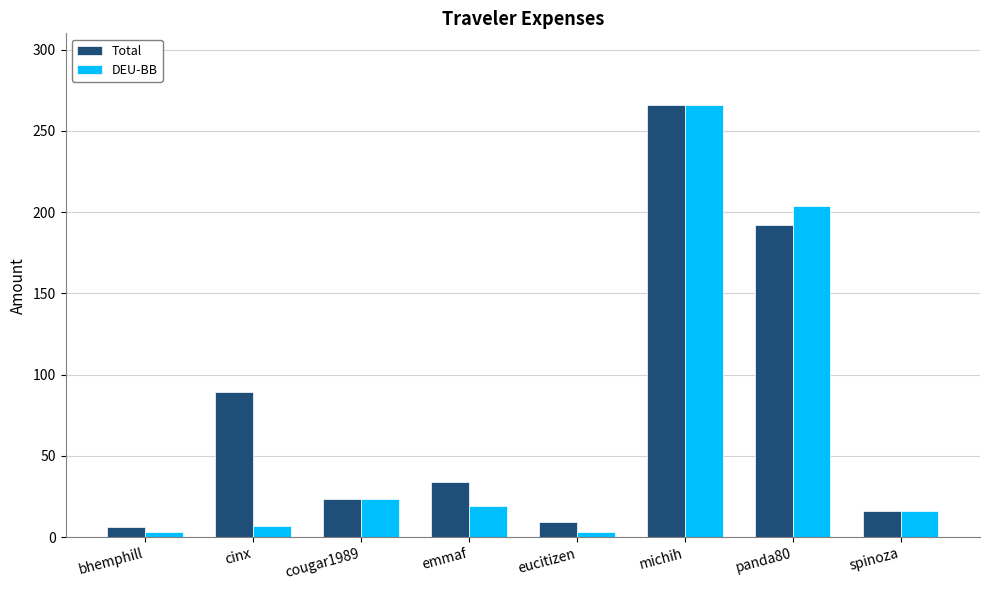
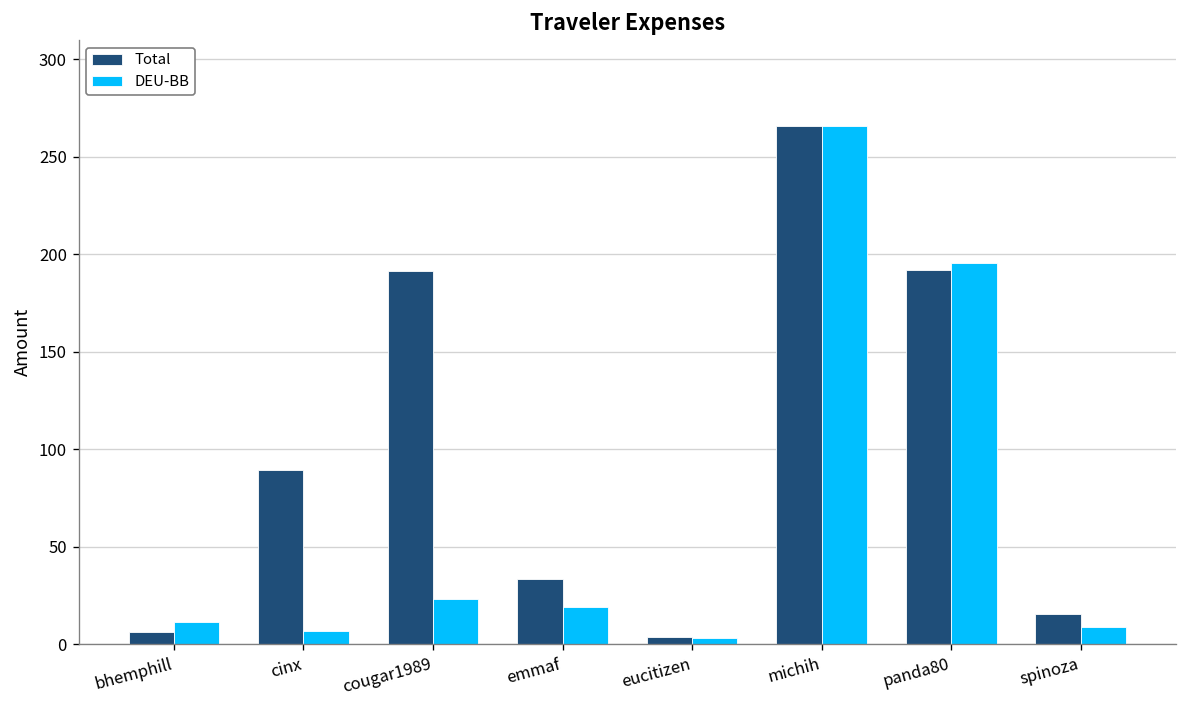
DEU-BB, bhemphill: 3 -> 11
Total, cougar1989: 23 -> 191
Total, eucitizen: 9 -> 4
DEU-BB, panda80: 204 -> 196
DEU-BB, spinoza: 16 -> 9
